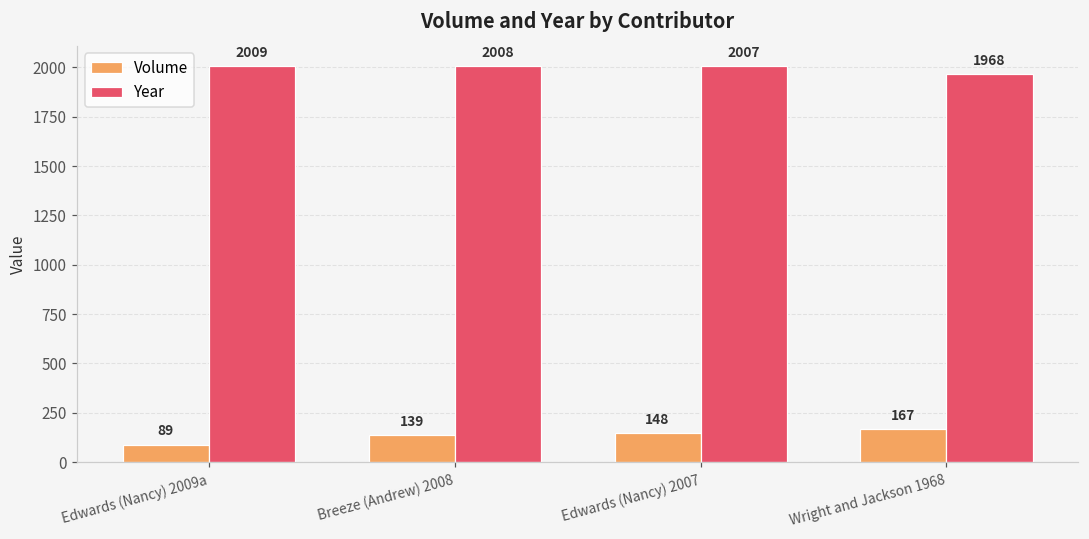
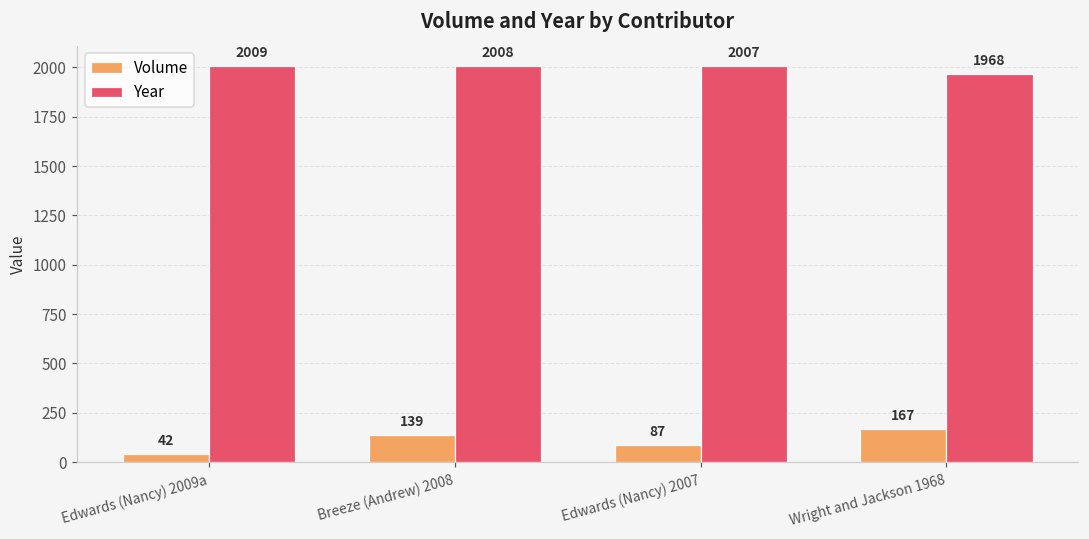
Volume, Edwards (Nancy) 2009a: 89 -> 42
Volume, Edwards (Nancy) 2007: 148 -> 87
